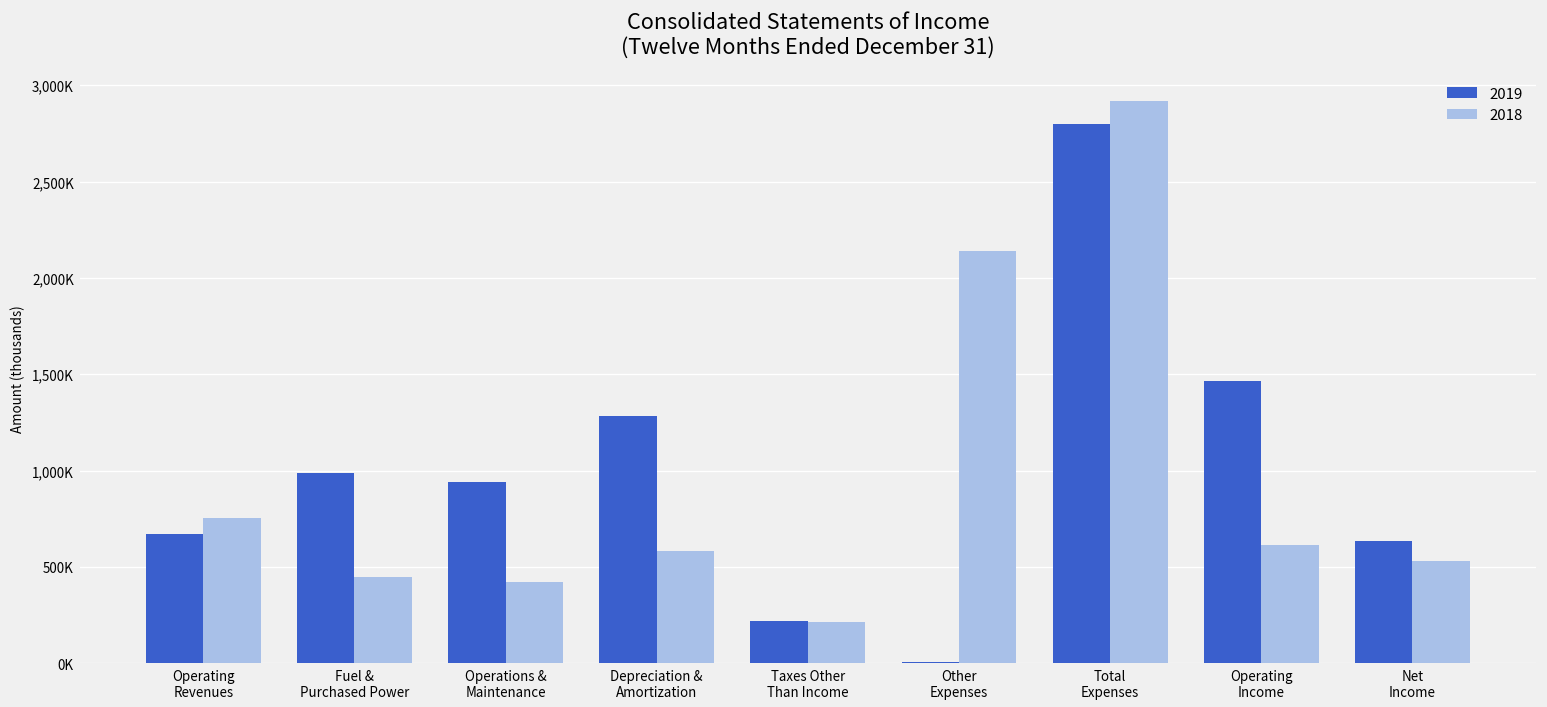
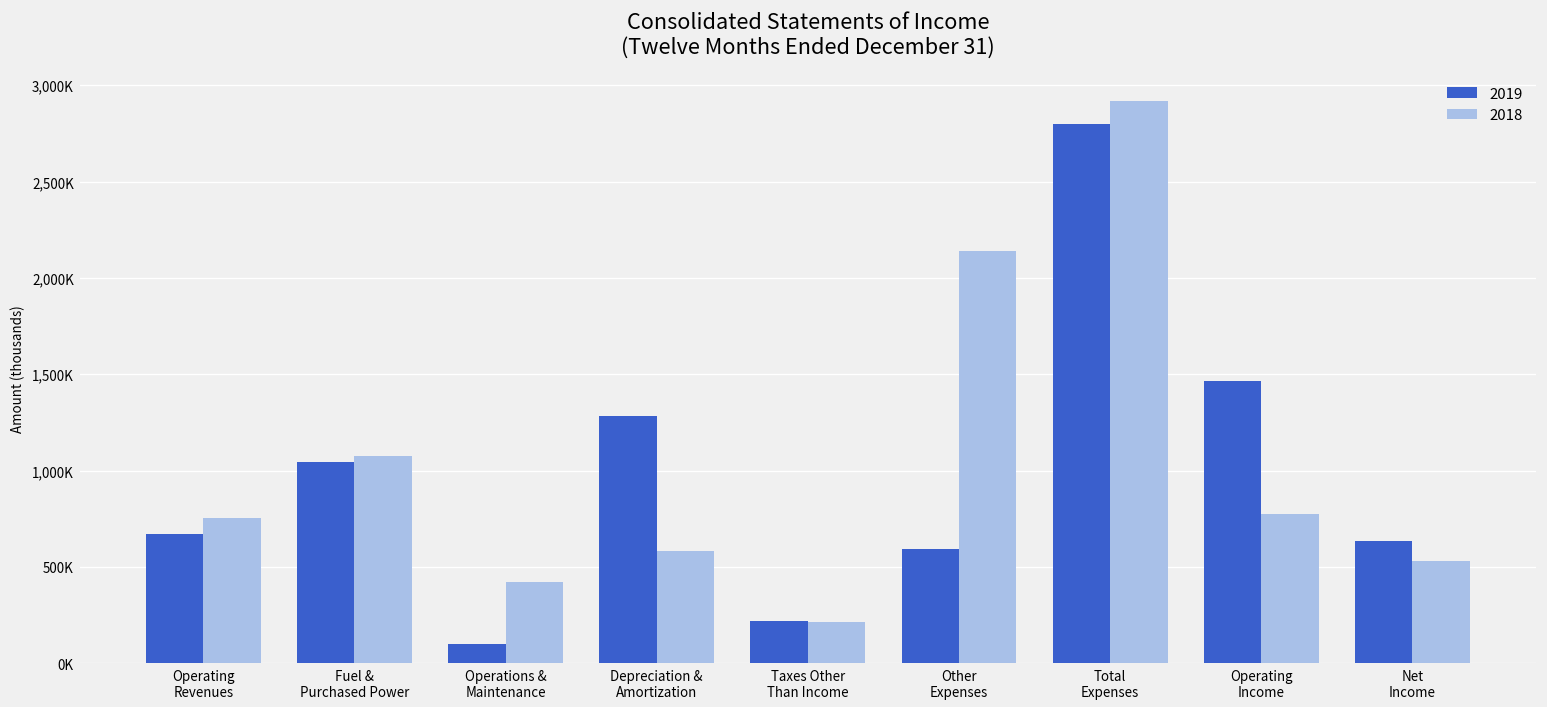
2019, Fuel & Purchased Power: 990,000 -> 1,040,000
2018, Fuel & Purchased Power: 450,000 -> 1,080,000
2019, Operations & Maintenance: 940,000 -> 100,000
2019, Other Expenses: 10,000 -> 590,000
2018, Operating Income: 620,000 -> 770,000
